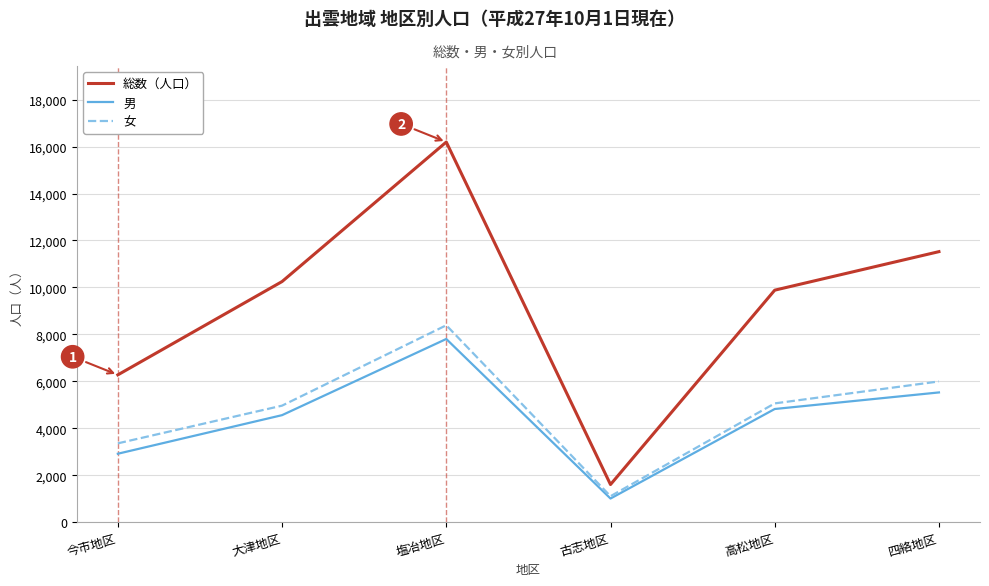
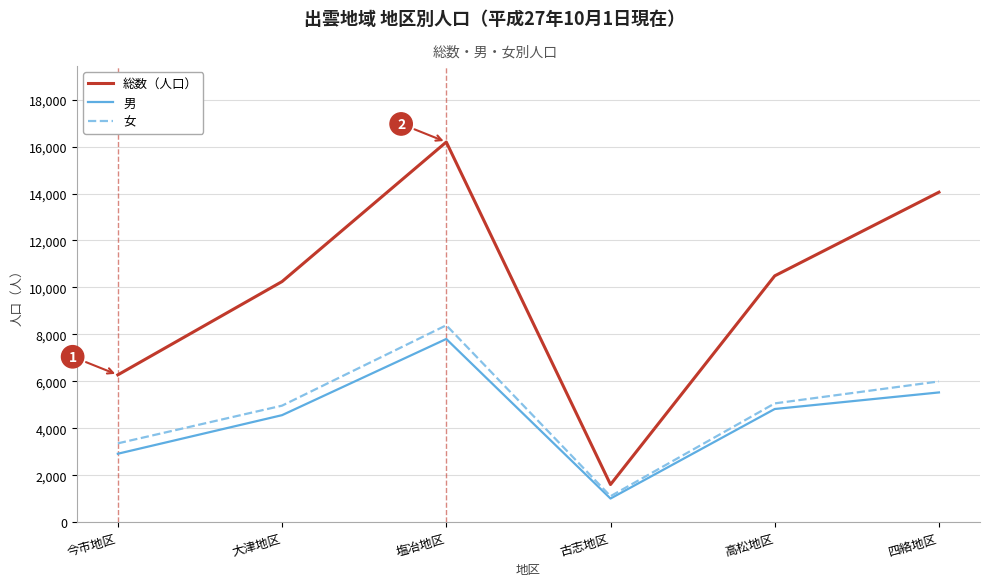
総数（人口）, 高松地区: 9,900 -> 10,500
総数（人口）, 四絡地区: 11,500 -> 14,100
